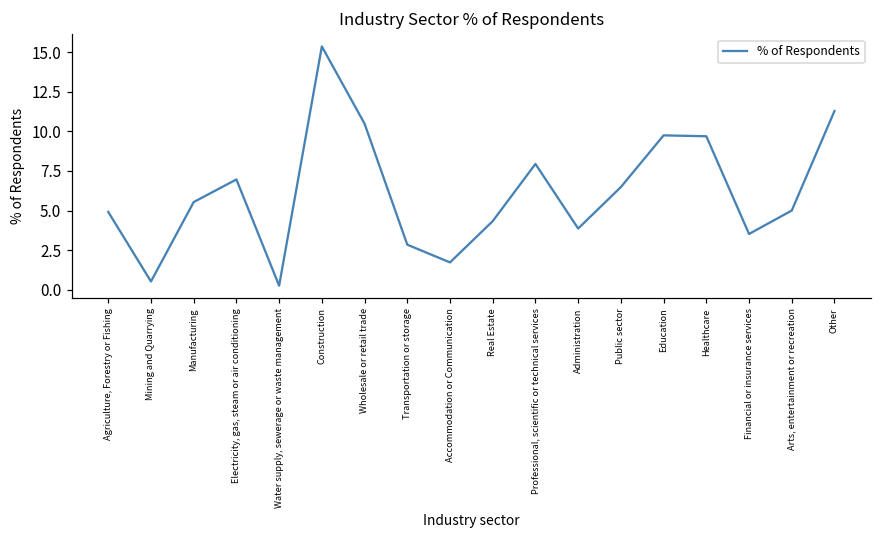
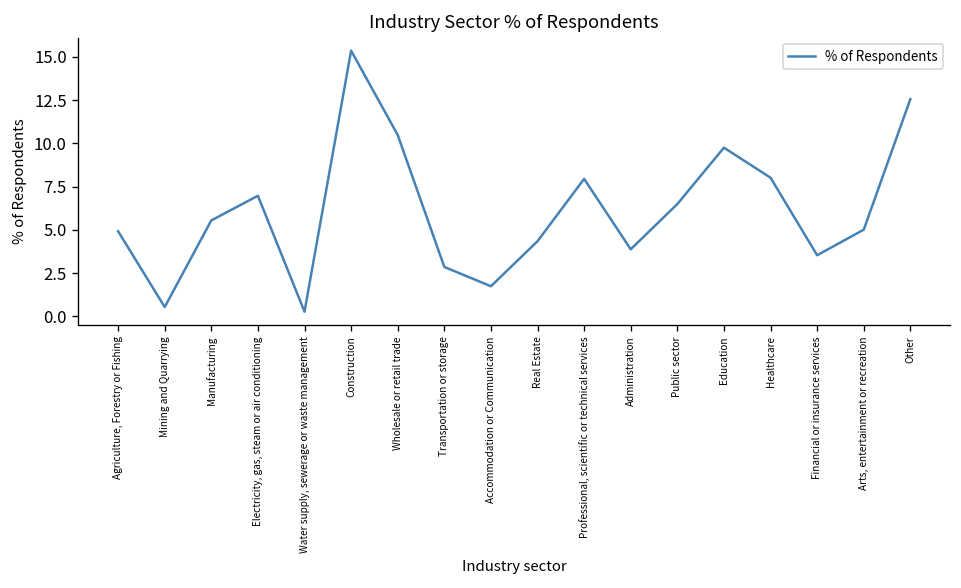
Healthcare: 9.7 -> 8.0
Other: 11.3 -> 12.6
